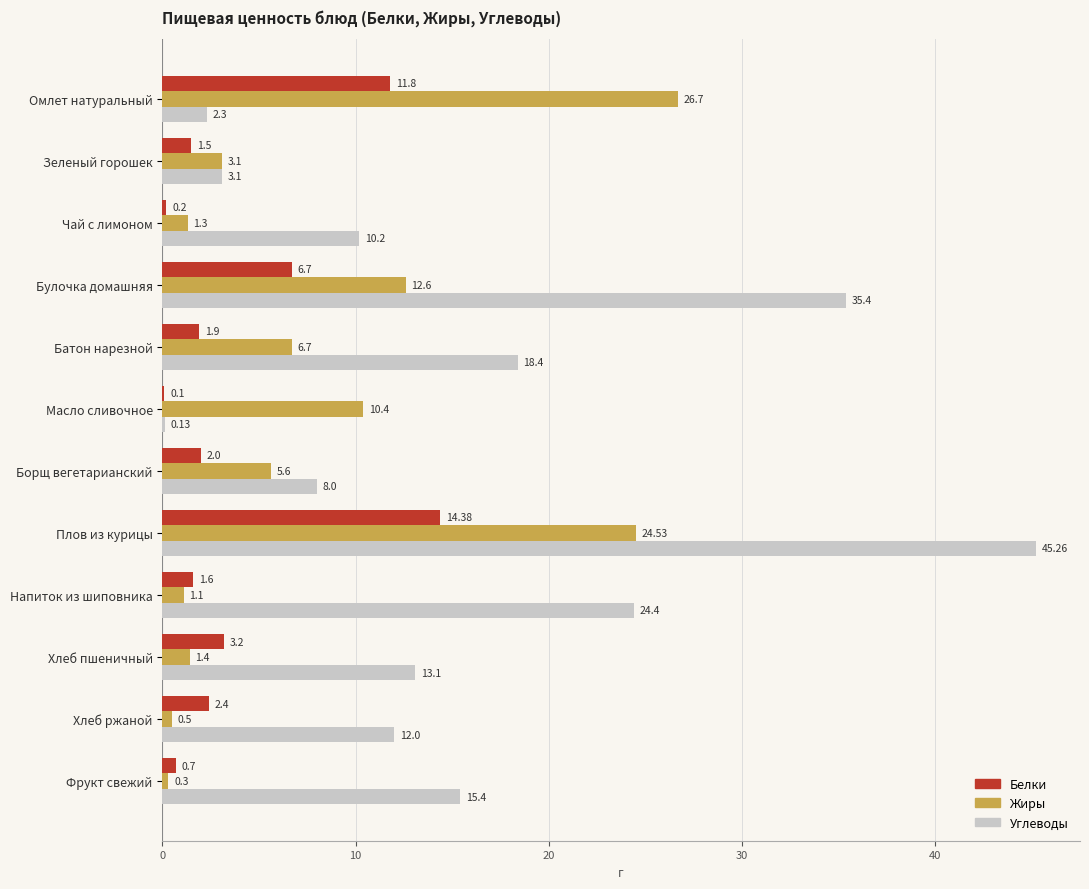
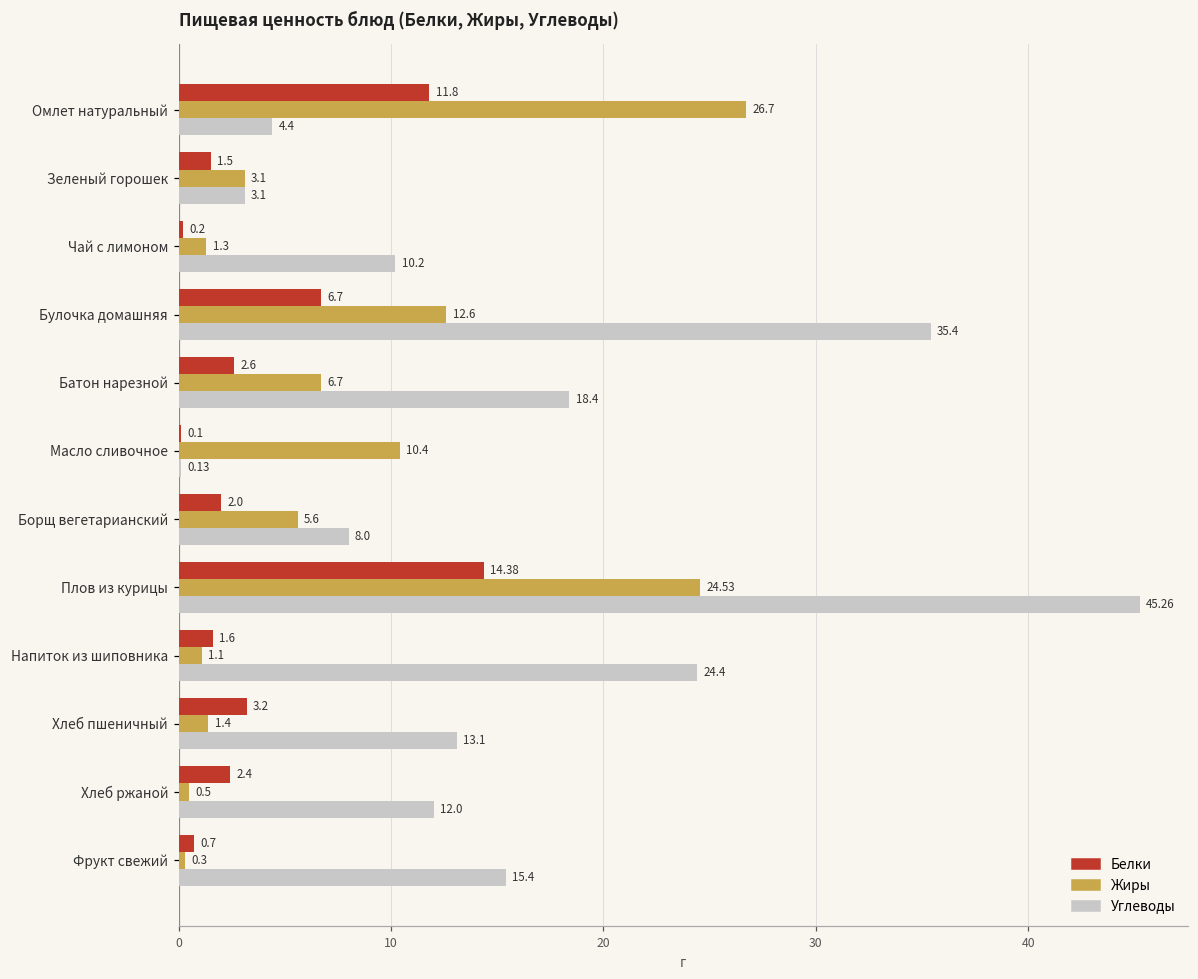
Углеводы, Омлет натуральный: 2.3 -> 4.4
Белки, Батон нарезной: 1.9 -> 2.6
